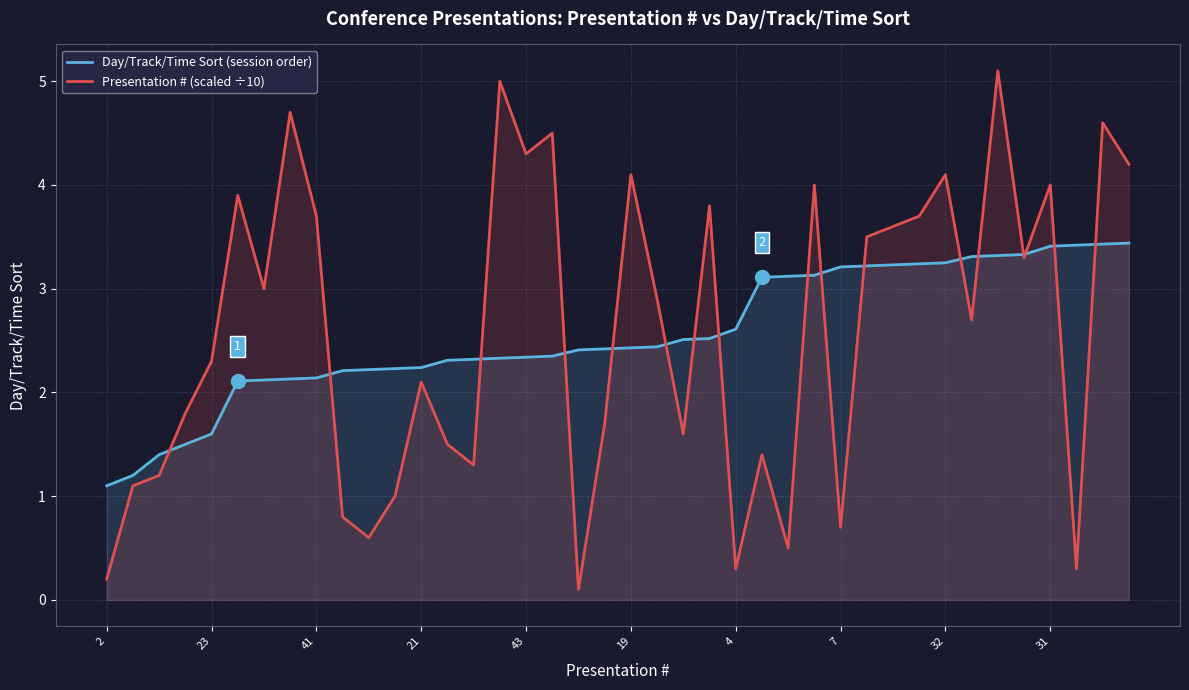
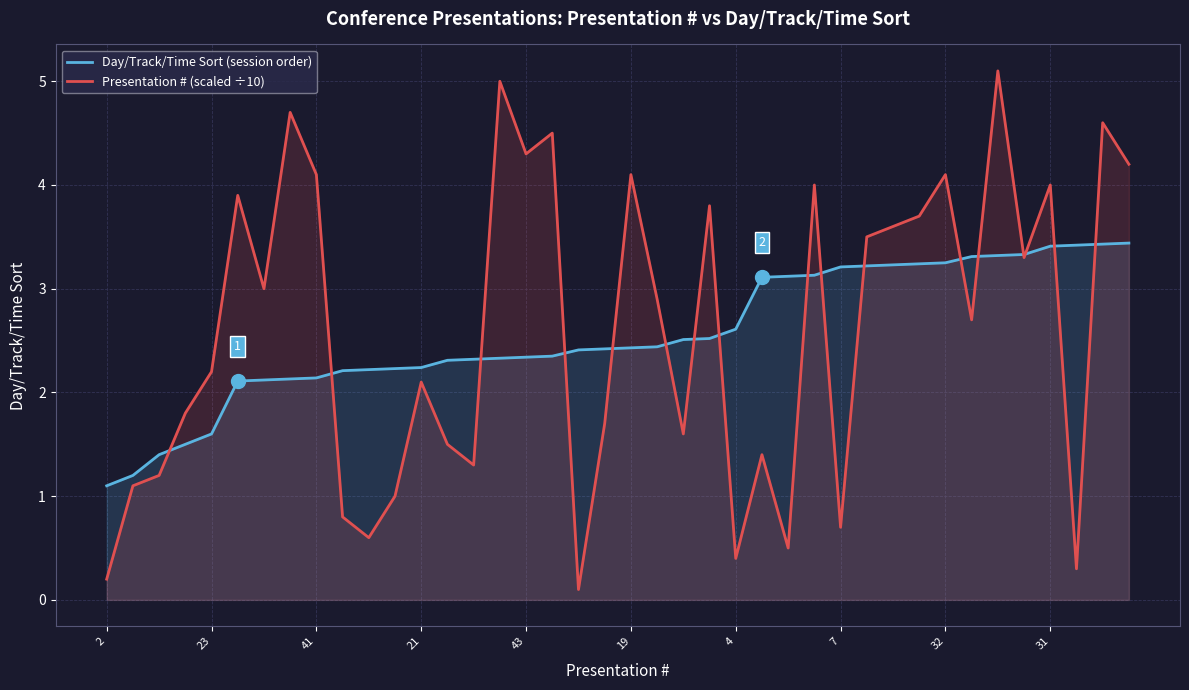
Presentation # (scaled ÷10), 23: 2.30 -> 2.20
Presentation # (scaled ÷10), 41: 3.70 -> 4.10
Presentation # (scaled ÷10), 4: 0.30 -> 0.40
